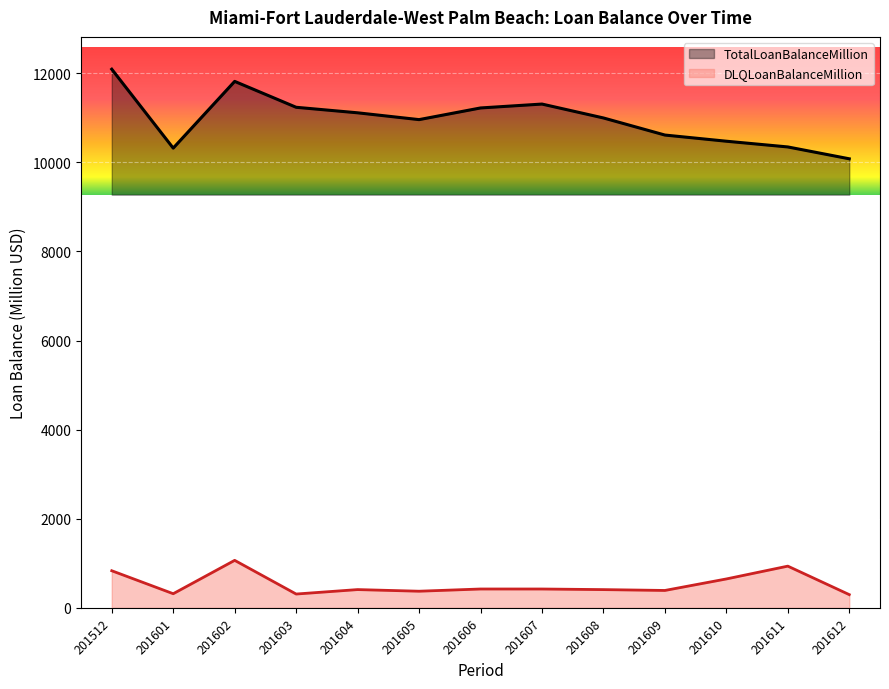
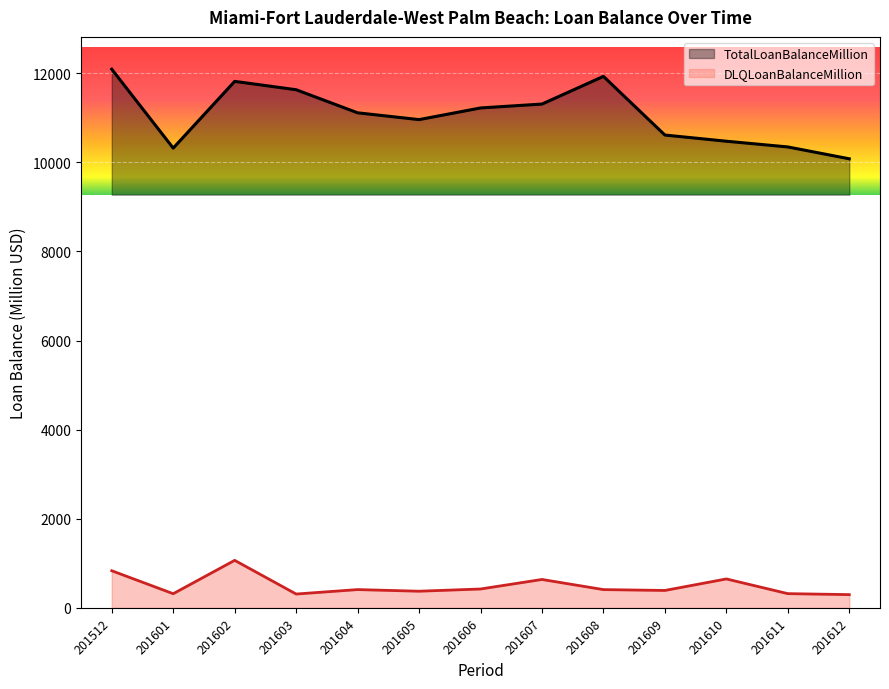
TotalLoanBalanceMillion, 201603: 11200 -> 11600
DLQLoanBalanceMillion, 201607: 400 -> 600
TotalLoanBalanceMillion, 201608: 11000 -> 11900
DLQLoanBalanceMillion, 201611: 900 -> 300
